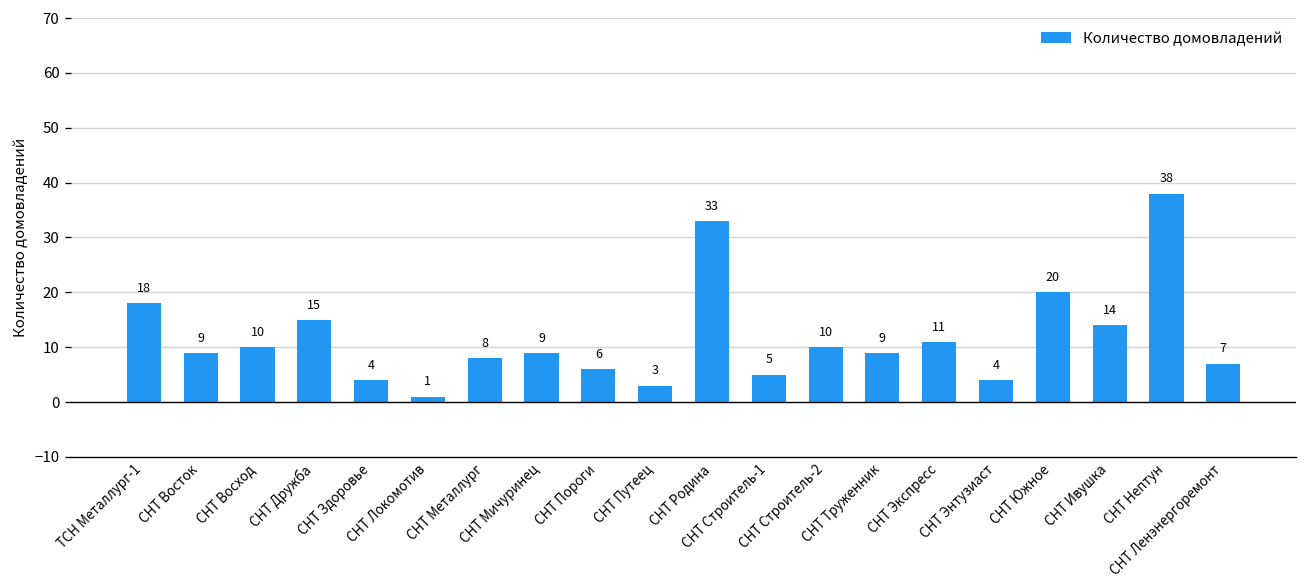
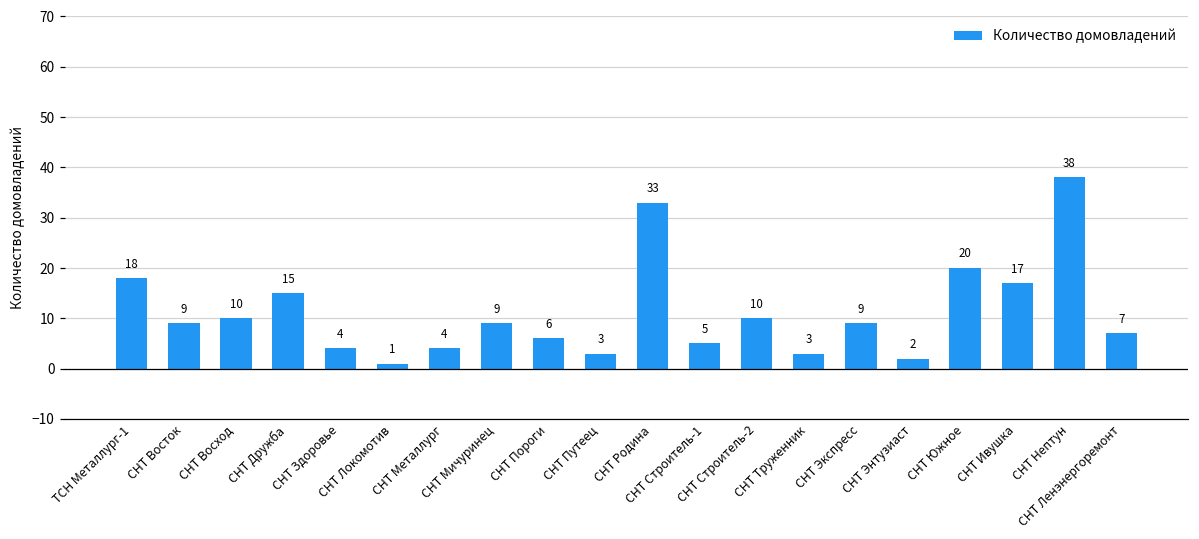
СНТ Металлург: 8 -> 4
СНТ Труженник: 9 -> 3
СНТ Экспресс: 11 -> 9
СНТ Энтузиаст: 4 -> 2
СНТ Ивушка: 14 -> 17
